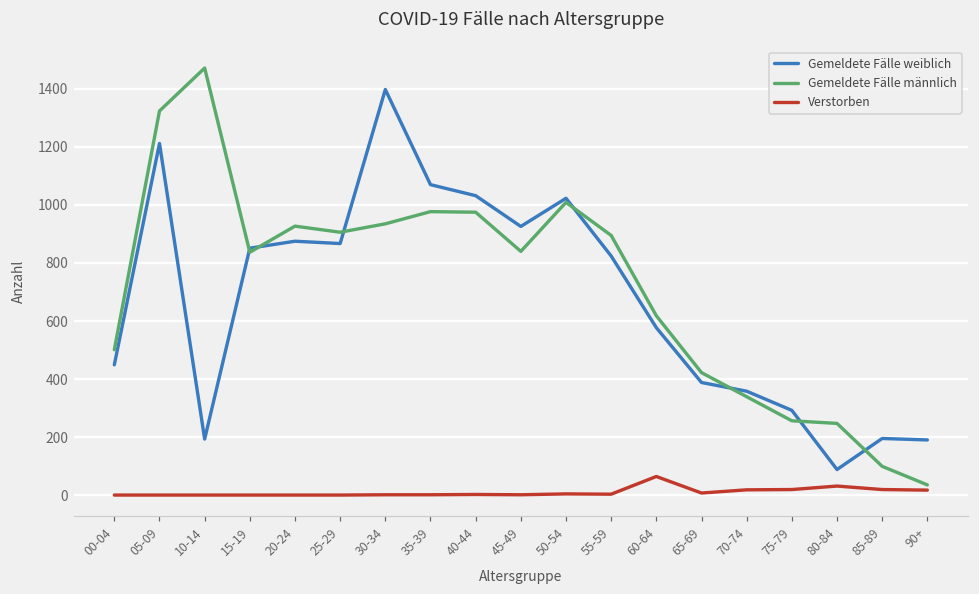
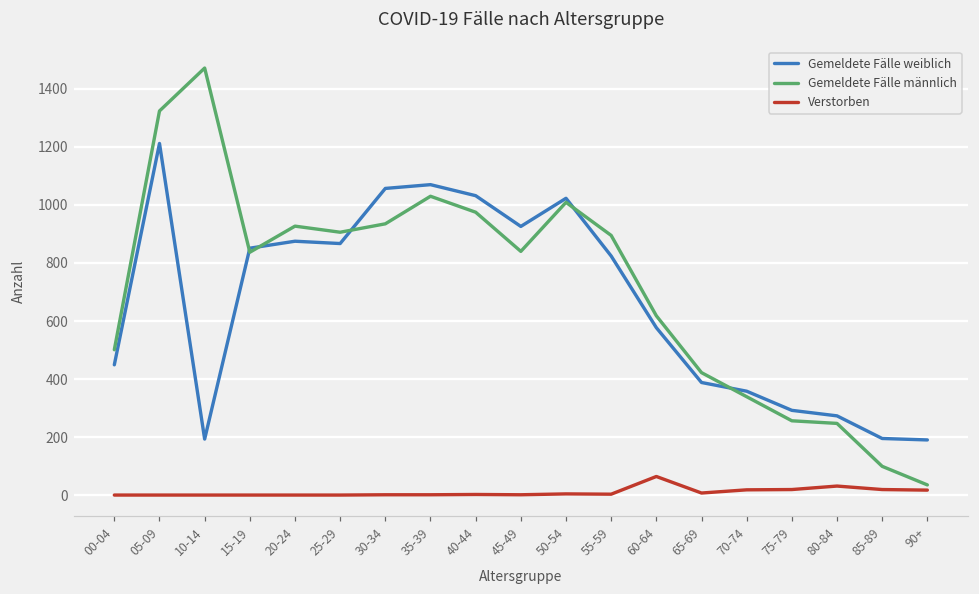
Gemeldete Fälle weiblich, 30-34: 1400 -> 1060
Gemeldete Fälle männlich, 35-39: 980 -> 1030
Gemeldete Fälle weiblich, 80-84: 90 -> 270
